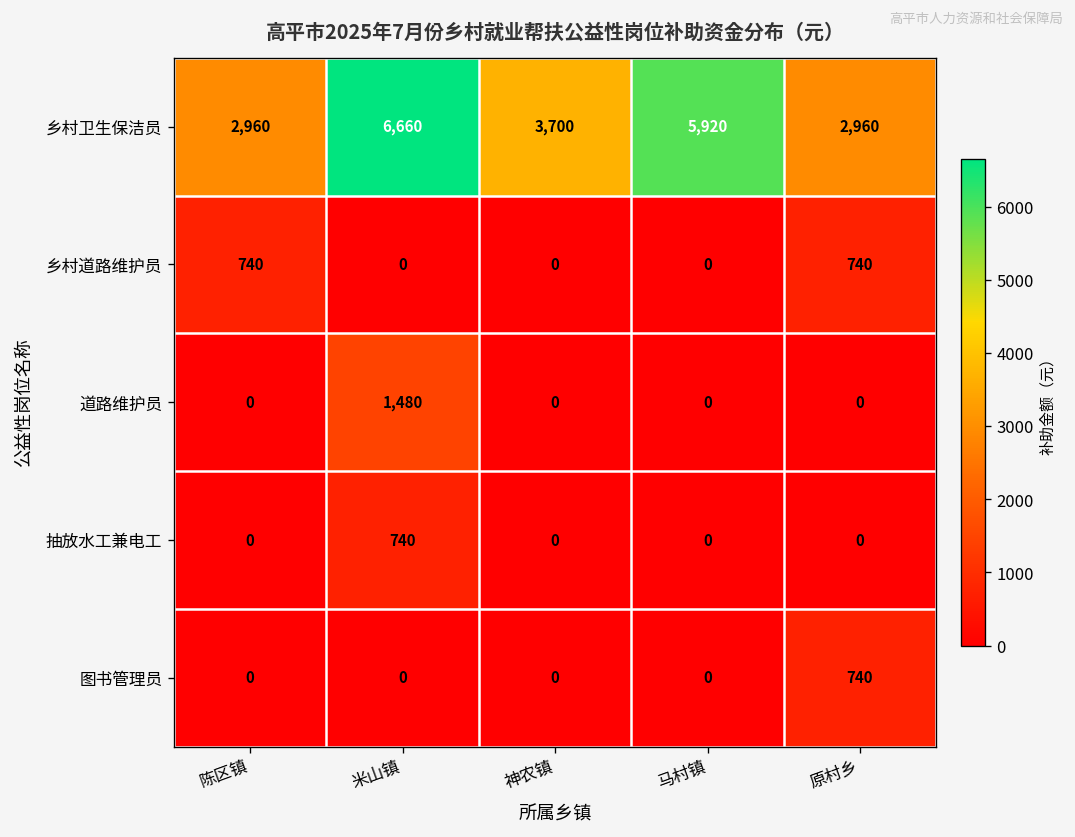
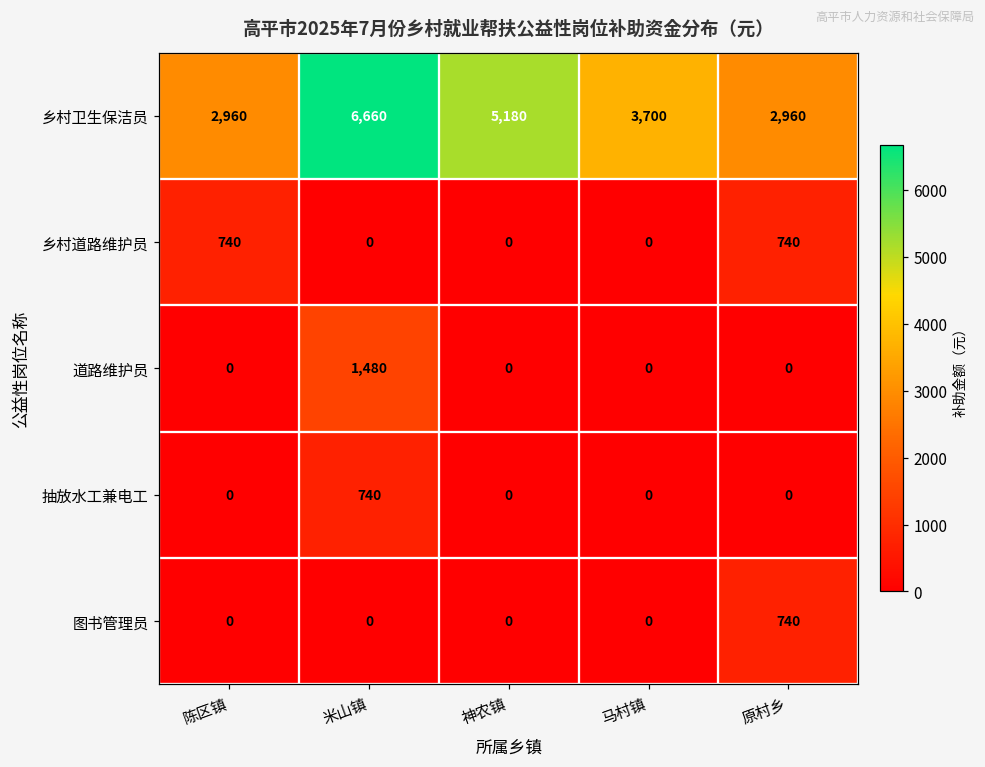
乡村卫生保洁员, 神农镇: 3,700 -> 5,180
乡村卫生保洁员, 马村镇: 5,920 -> 3,700
